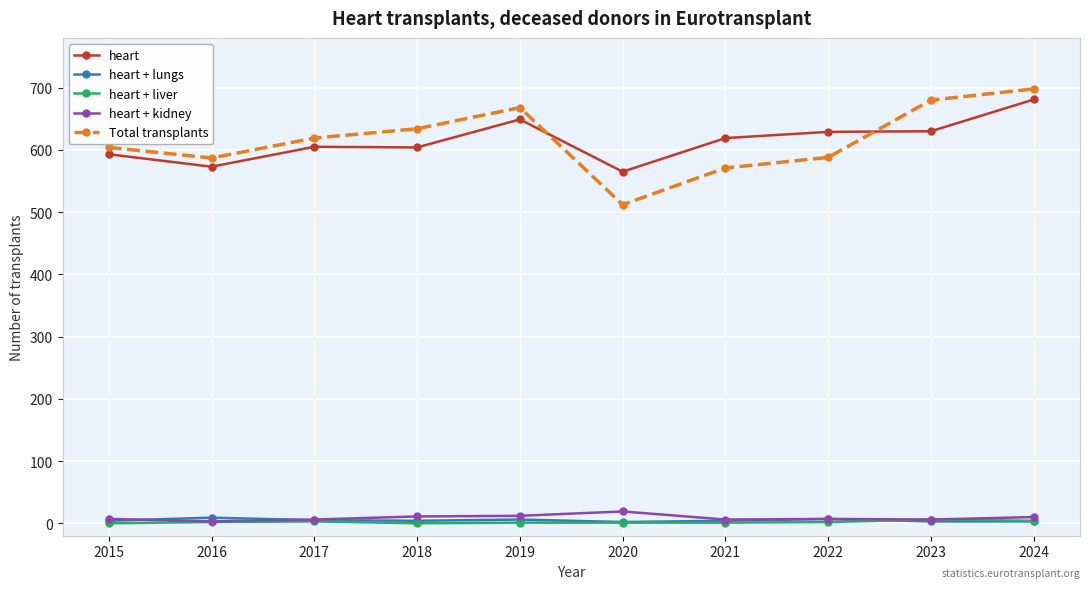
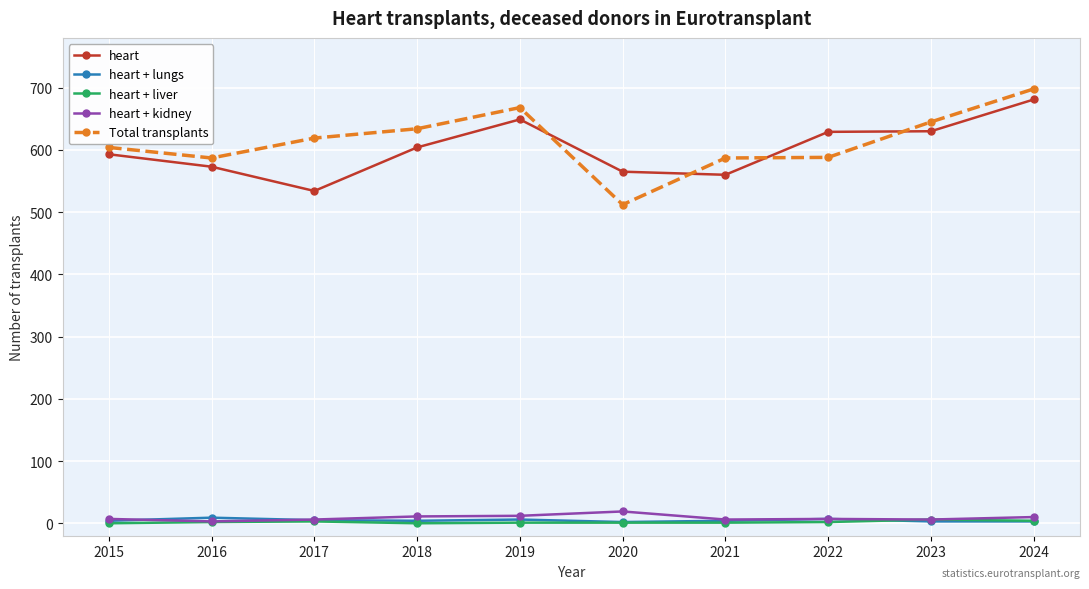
heart, 2017: 610 -> 530
heart, 2021: 620 -> 560
Total transplants, 2021: 570 -> 590
Total transplants, 2023: 680 -> 650
